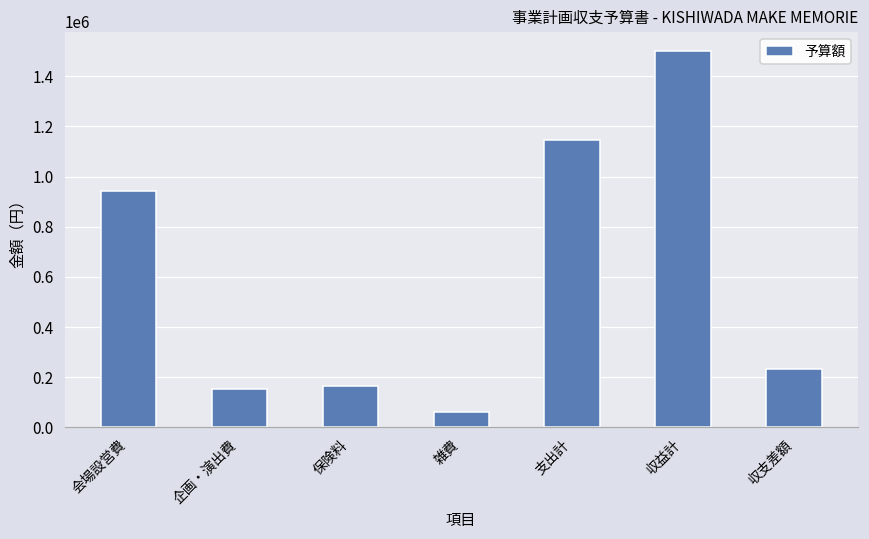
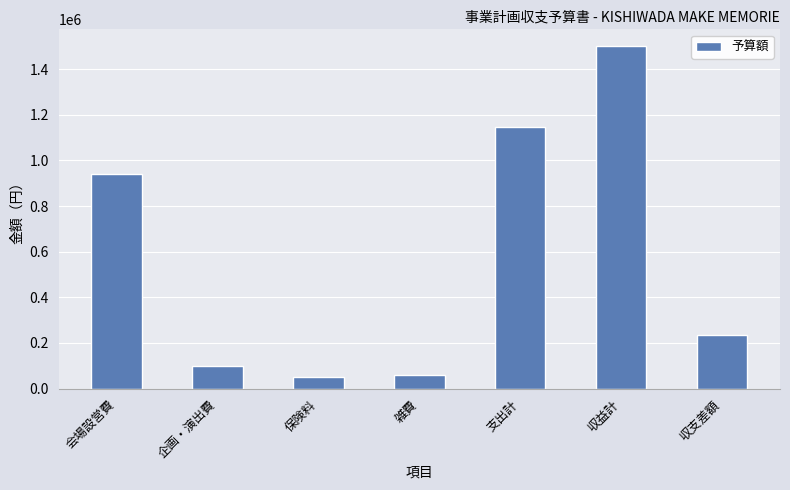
企画・演出費: 150000 -> 100000
保険料: 160000 -> 50000
